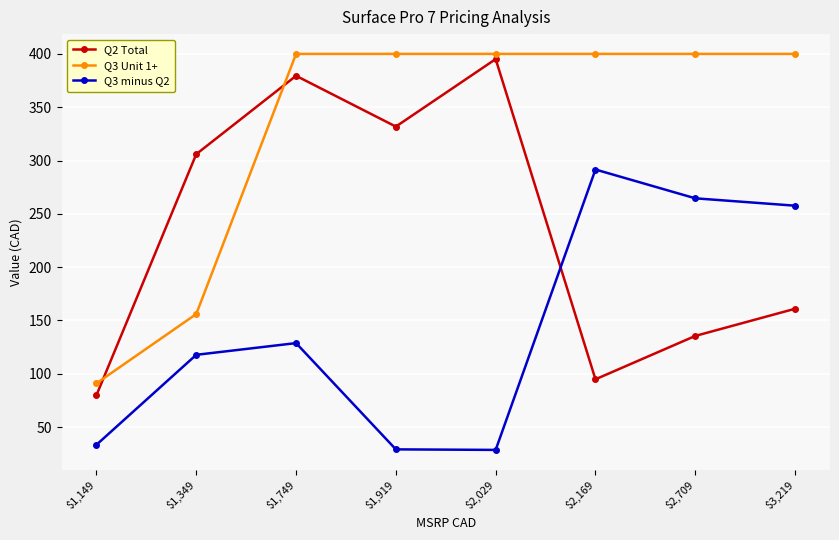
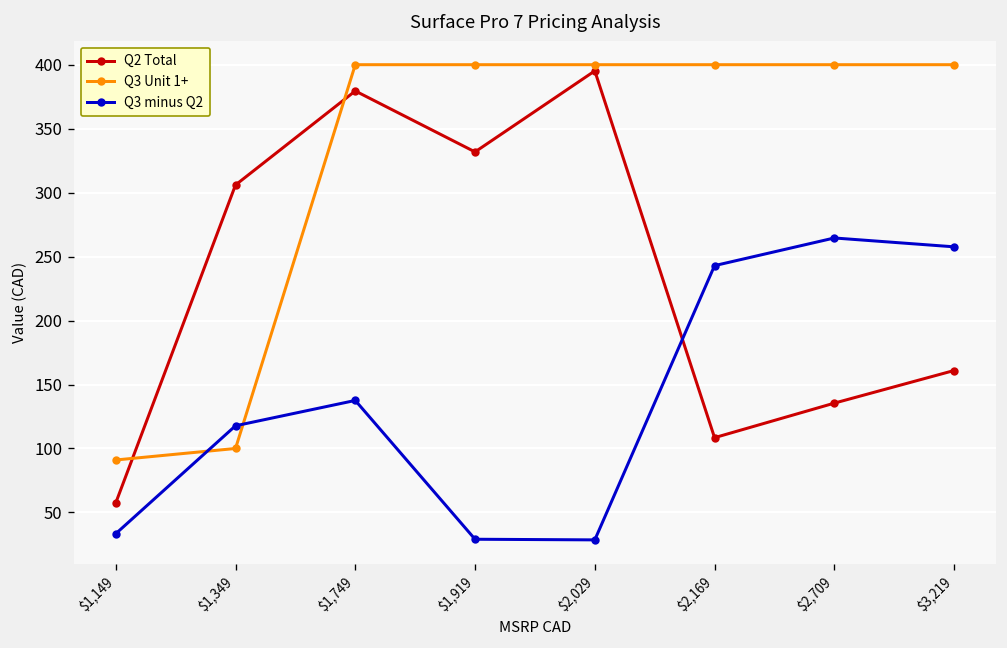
Q2 Total, $1,149: 80 -> 57
Q3 Unit 1+, $1,349: 156 -> 100
Q3 minus Q2, $1,749: 129 -> 138
Q2 Total, $2,169: 95 -> 108
Q3 minus Q2, $2,169: 292 -> 243
